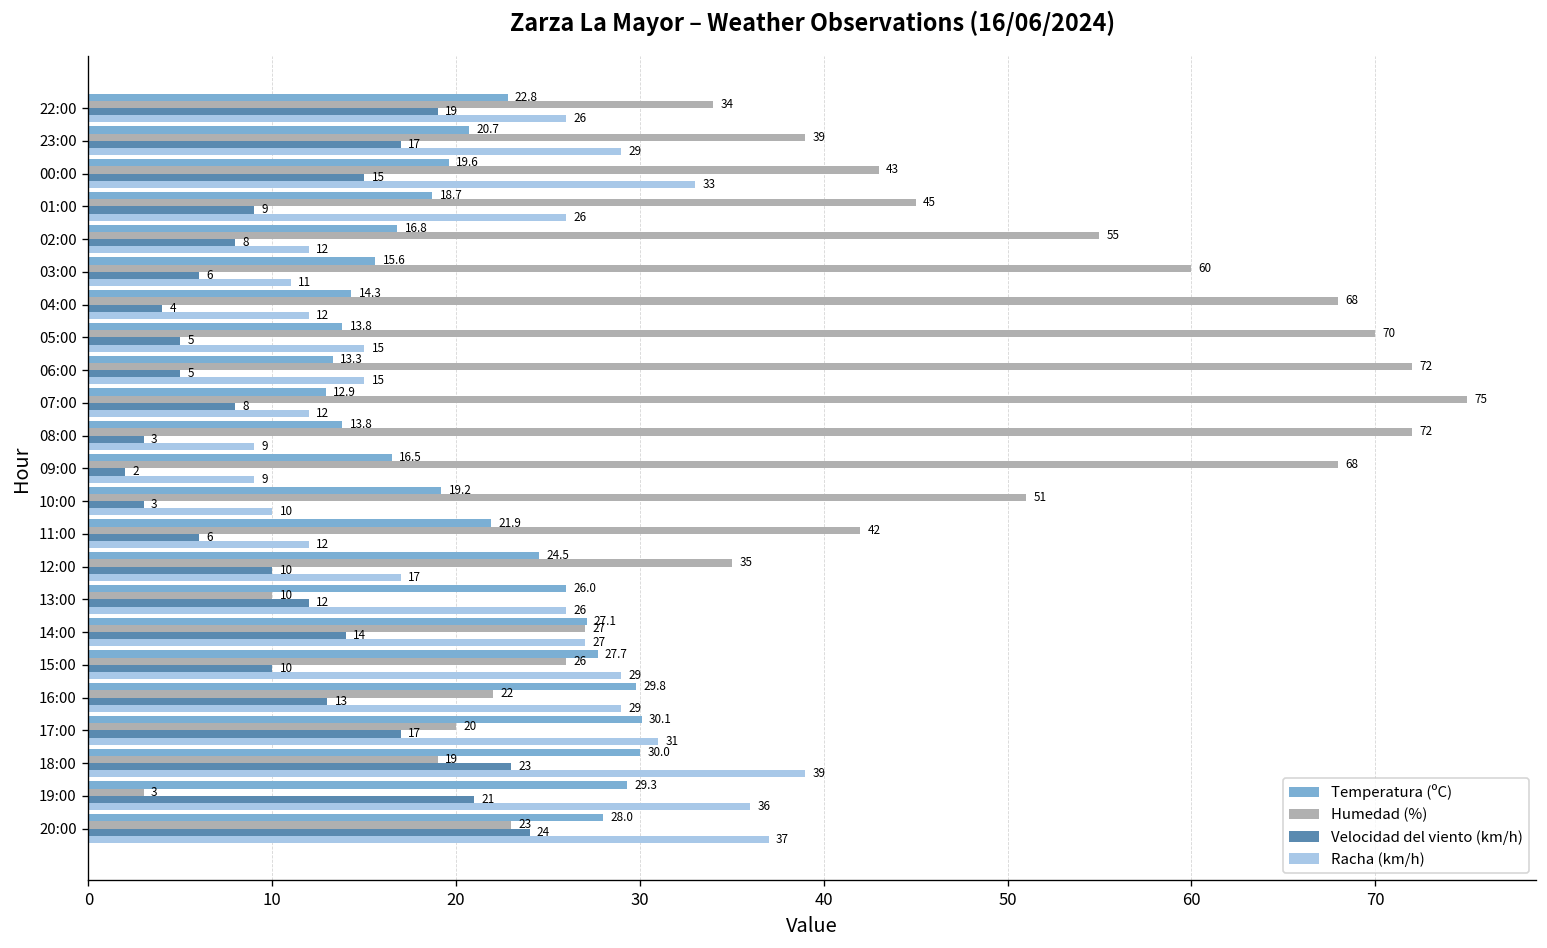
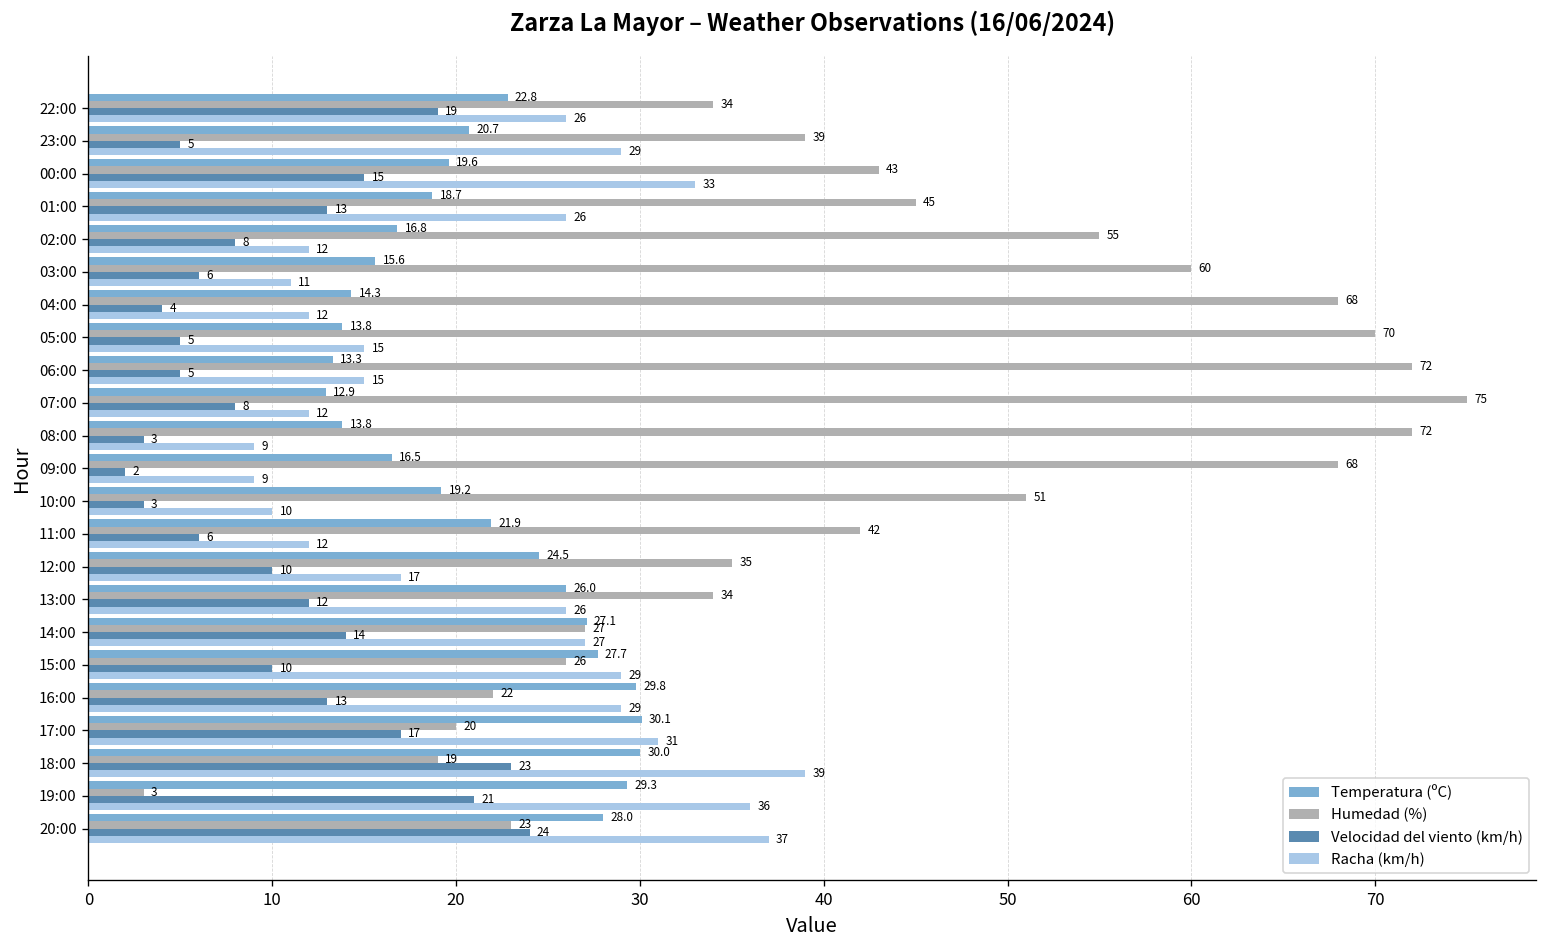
Velocidad del viento (km/h), 23:00: 17 -> 5
Velocidad del viento (km/h), 01:00: 9 -> 13
Humedad (%), 13:00: 10 -> 34
